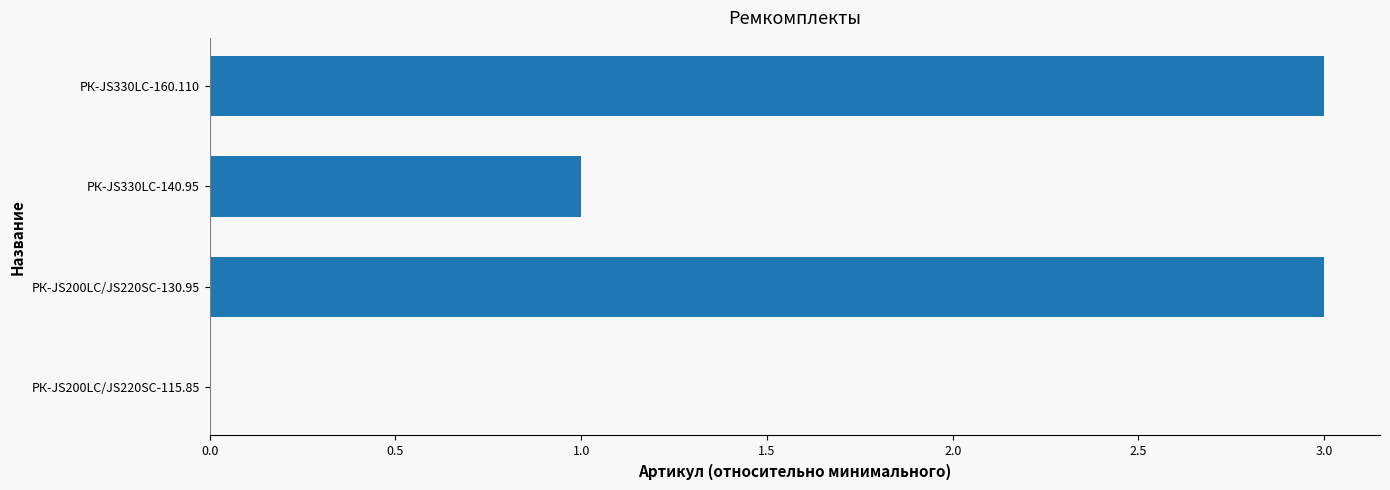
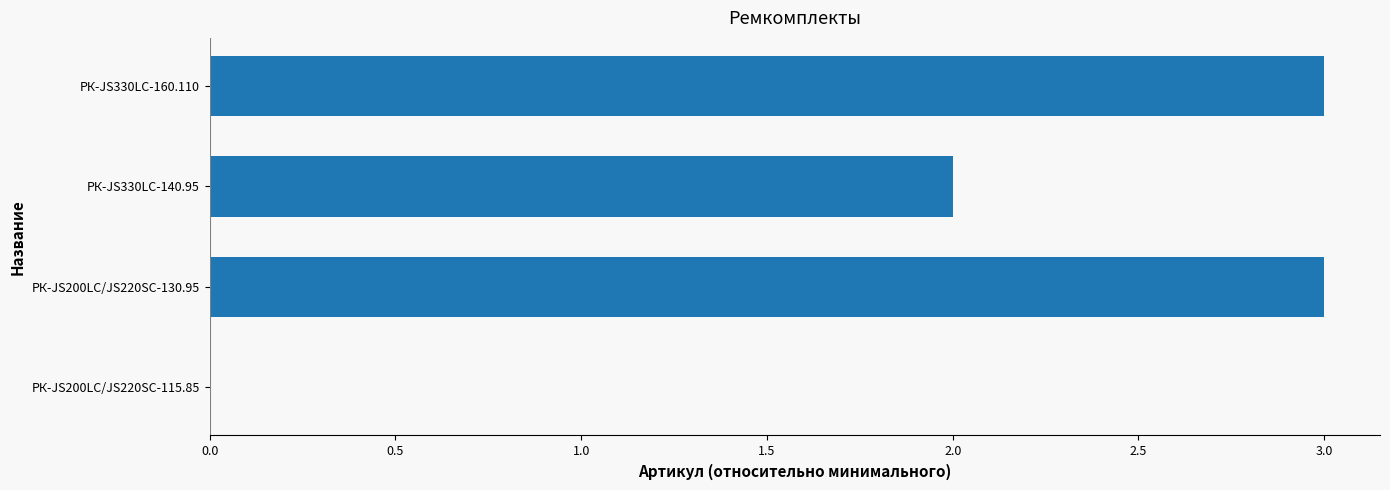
РК-JS330LC-140.95: 1.00 -> 2.00
